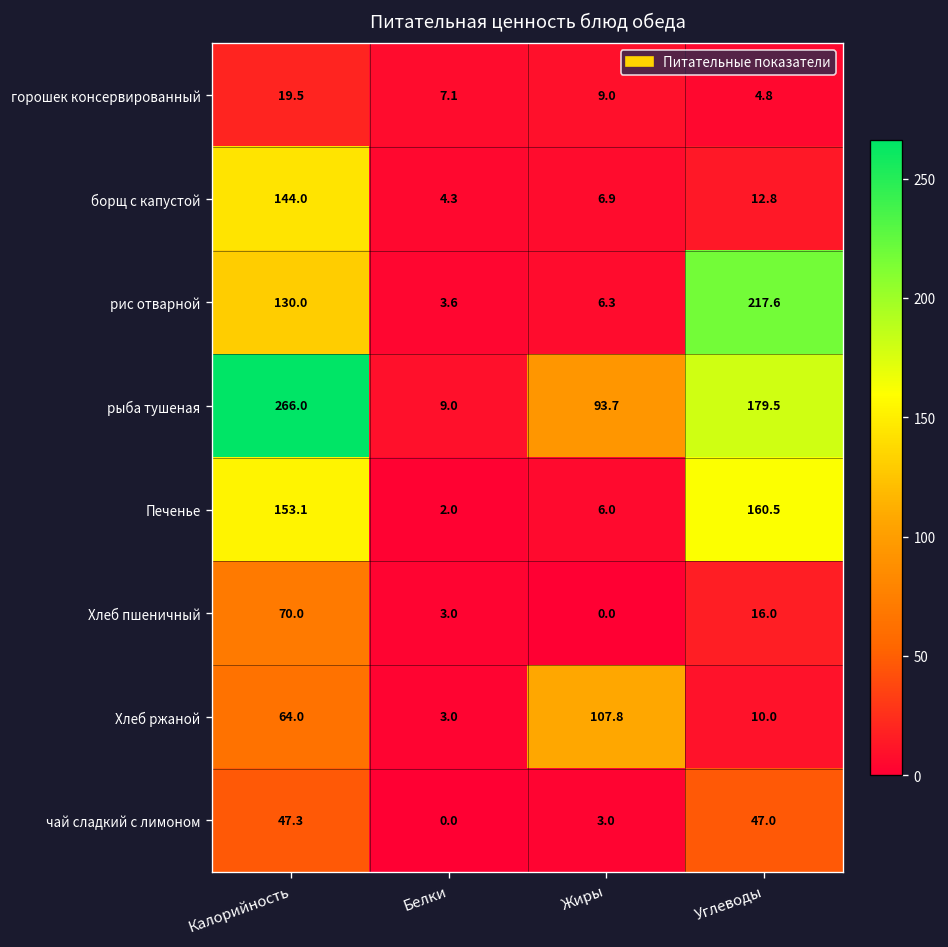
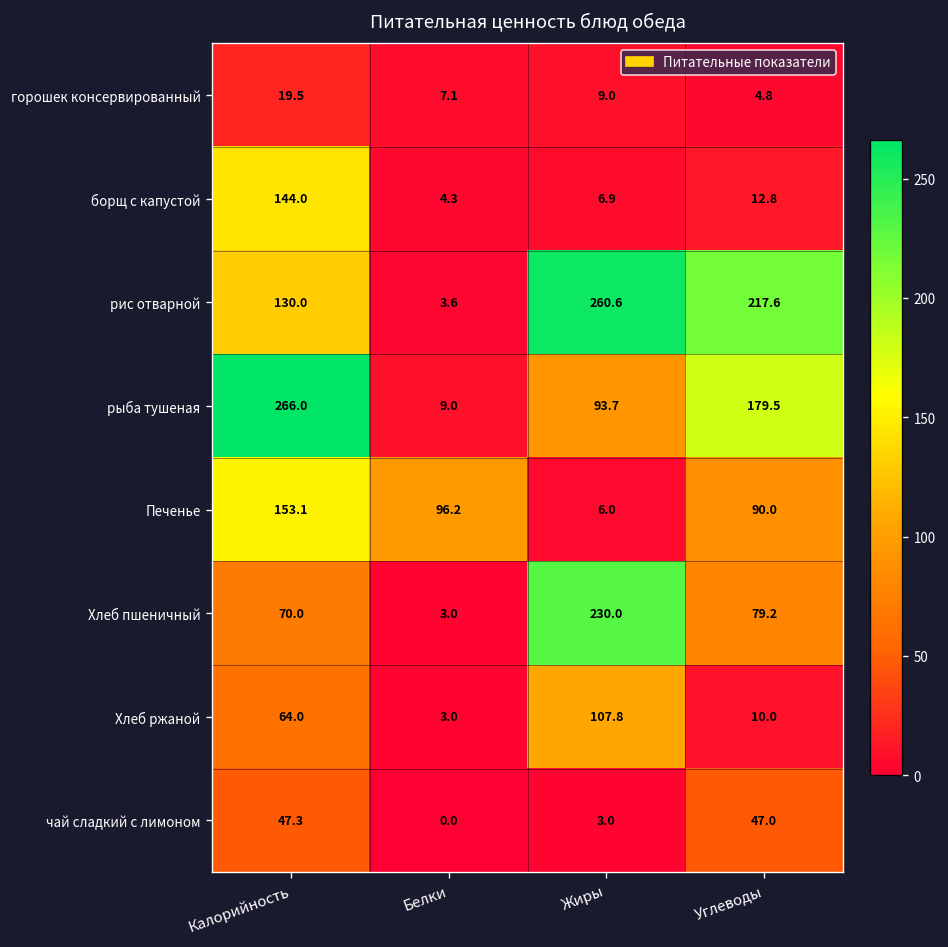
рис отварной, Жиры: 6.3 -> 260.6
Печенье, Белки: 2.0 -> 96.2
Печенье, Углеводы: 160.5 -> 90.0
Хлеб пшеничный, Жиры: 0.0 -> 230.0
Хлеб пшеничный, Углеводы: 16.0 -> 79.2
